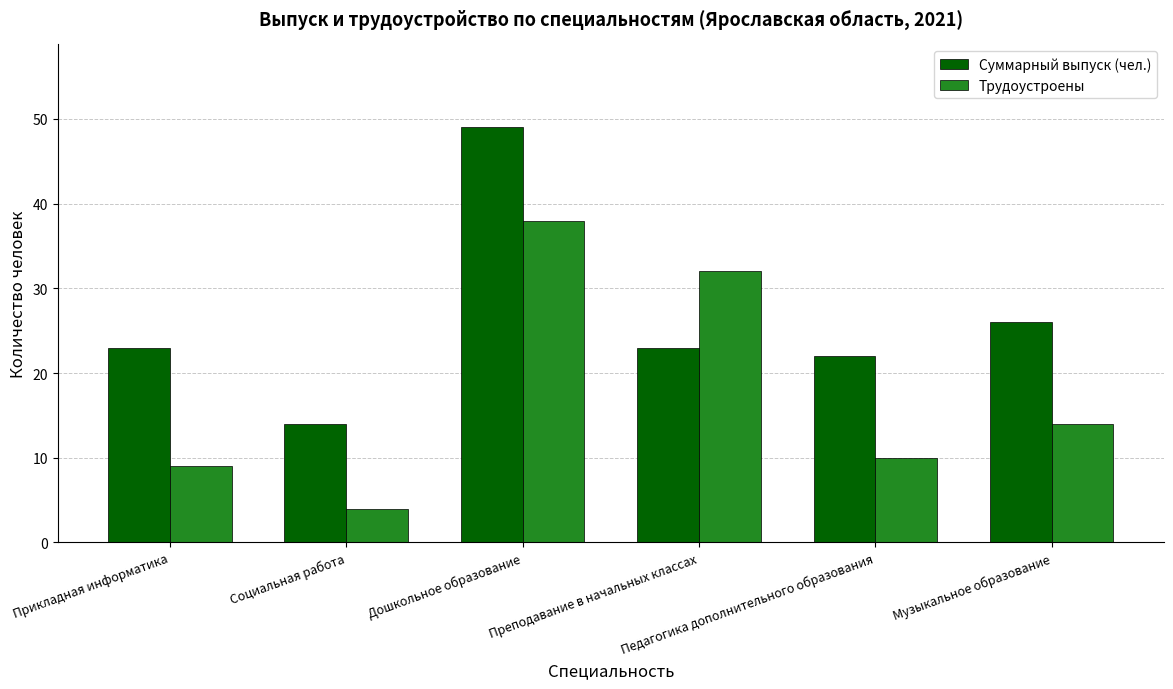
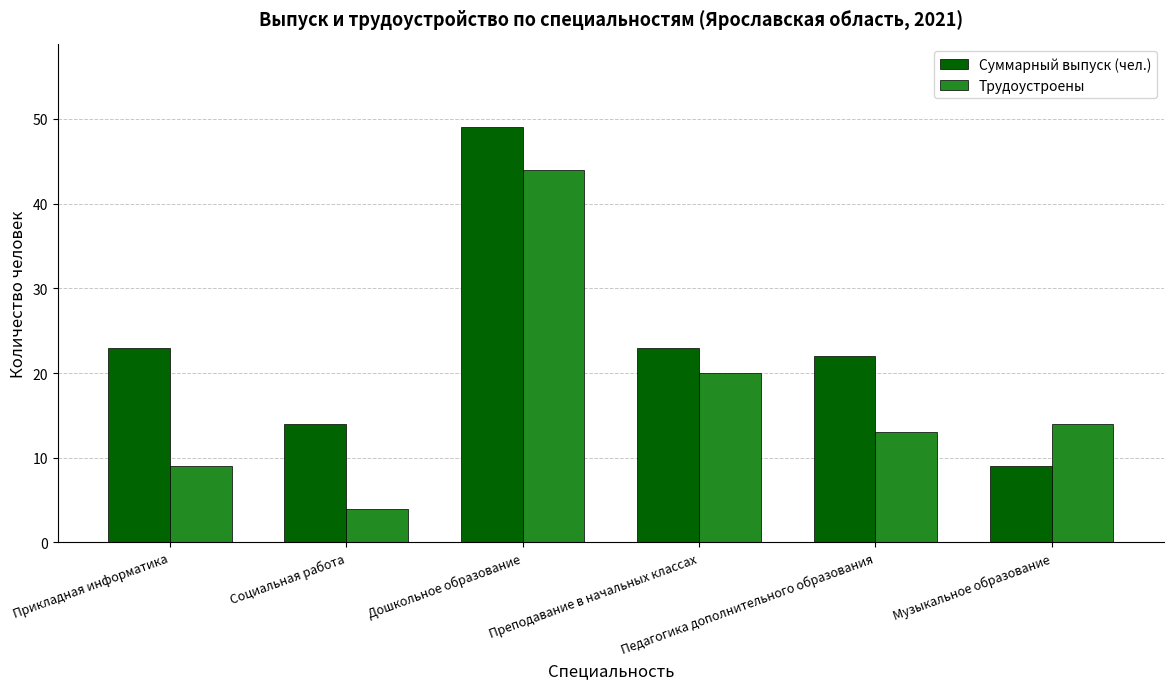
Трудоустроены, Дошкольное образование: 38 -> 44
Трудоустроены, Преподавание в начальных классах: 32 -> 20
Трудоустроены, Педагогика дополнительного образования: 10 -> 13
Суммарный выпуск (чел.), Музыкальное образование: 26 -> 9
